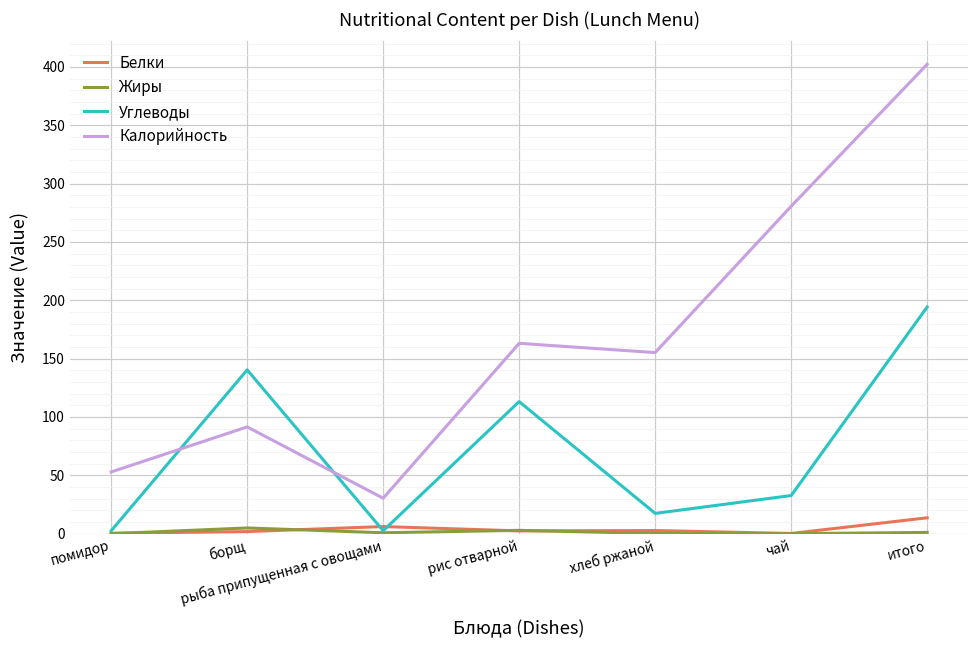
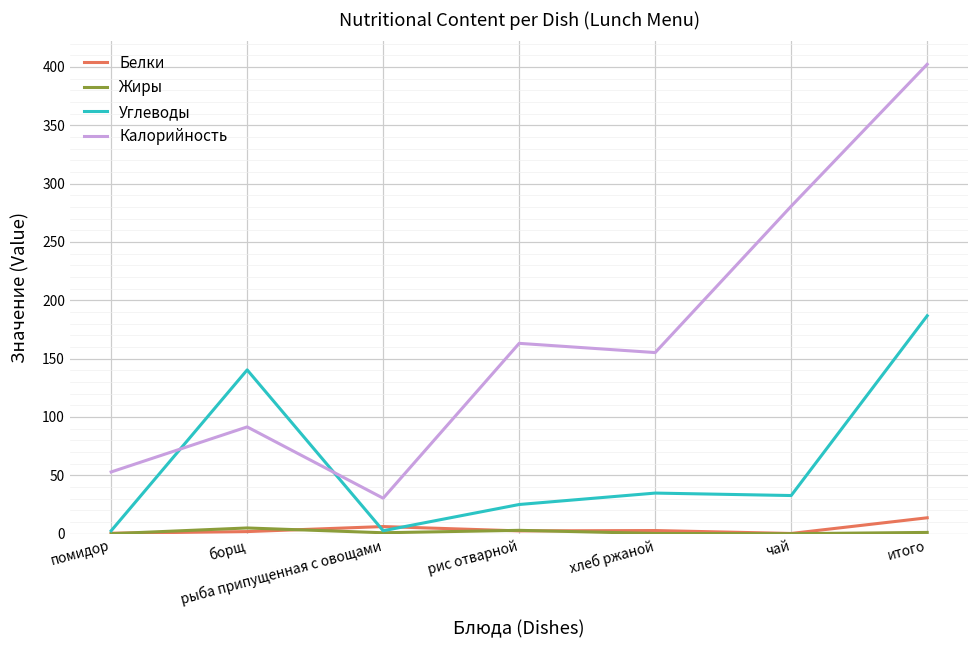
Углеводы, рис отварной: 113 -> 25
Углеводы, хлеб ржаной: 17 -> 35
Углеводы, итого: 194 -> 187
